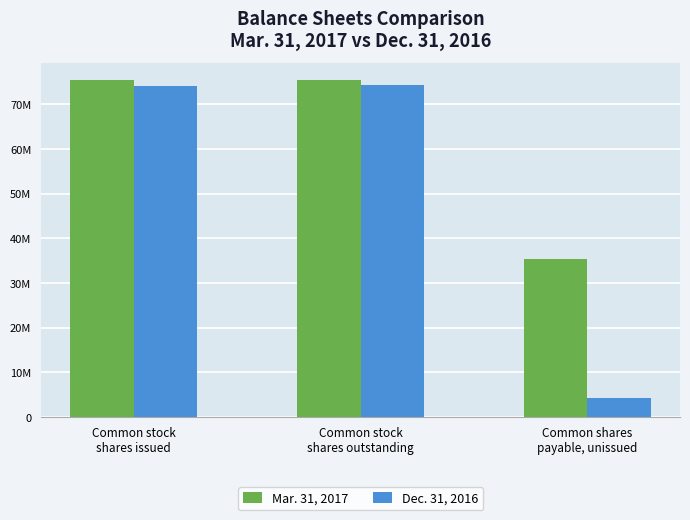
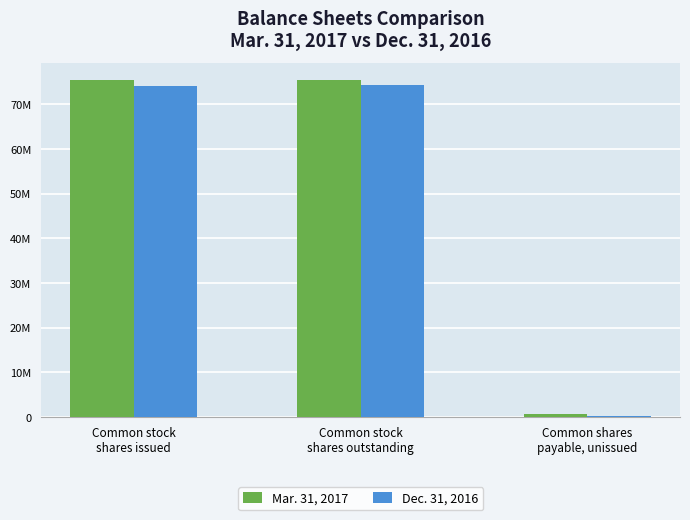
Mar. 31, 2017, Common shares payable, unissued: 35000000 -> 1000000
Dec. 31, 2016, Common shares payable, unissued: 4000000 -> 0
